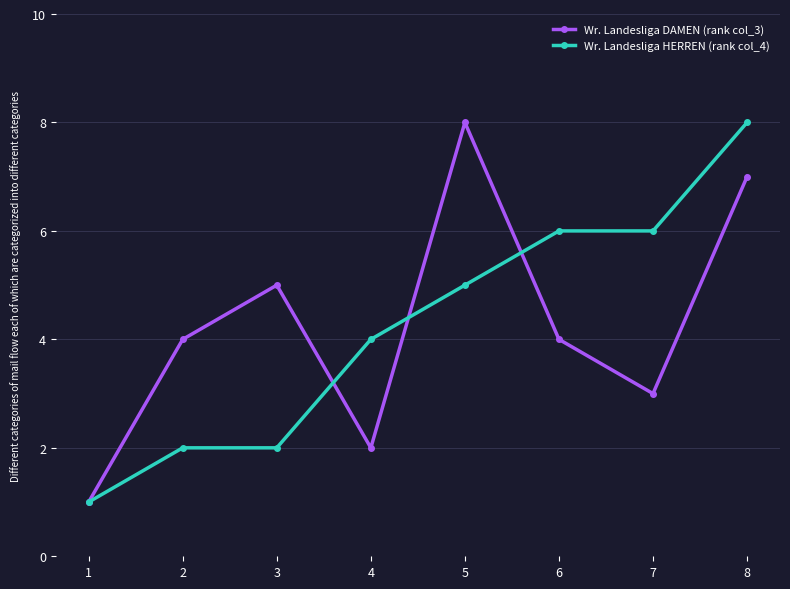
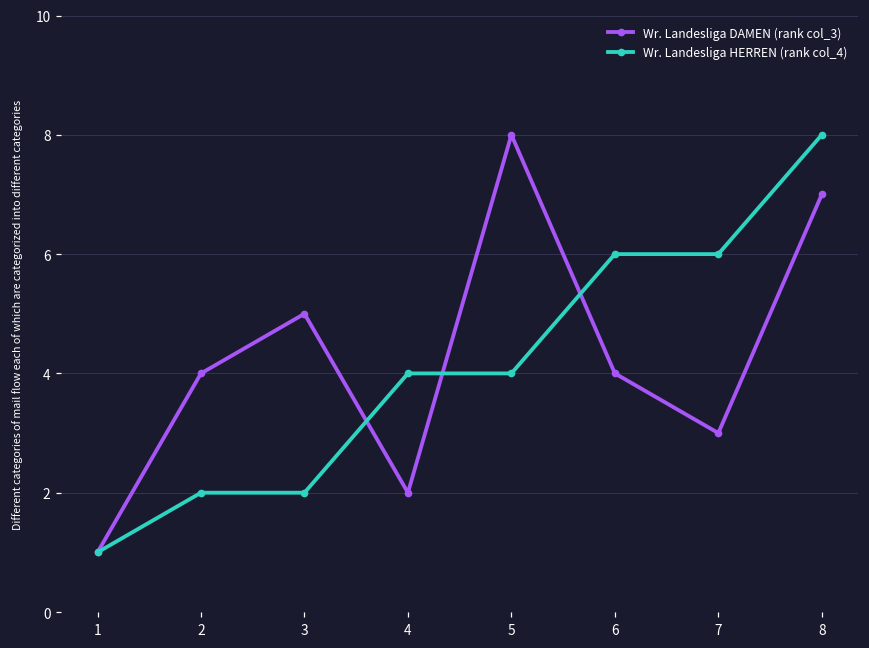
Wr. Landesliga HERREN (rank col_4), 5: 5 -> 4
